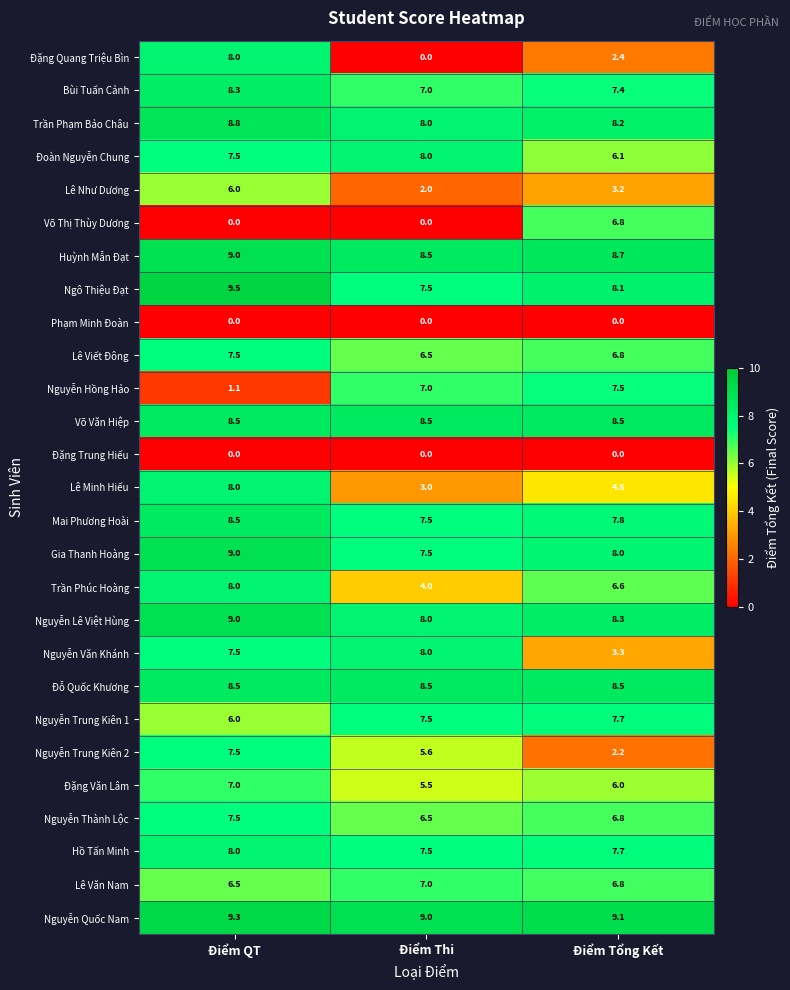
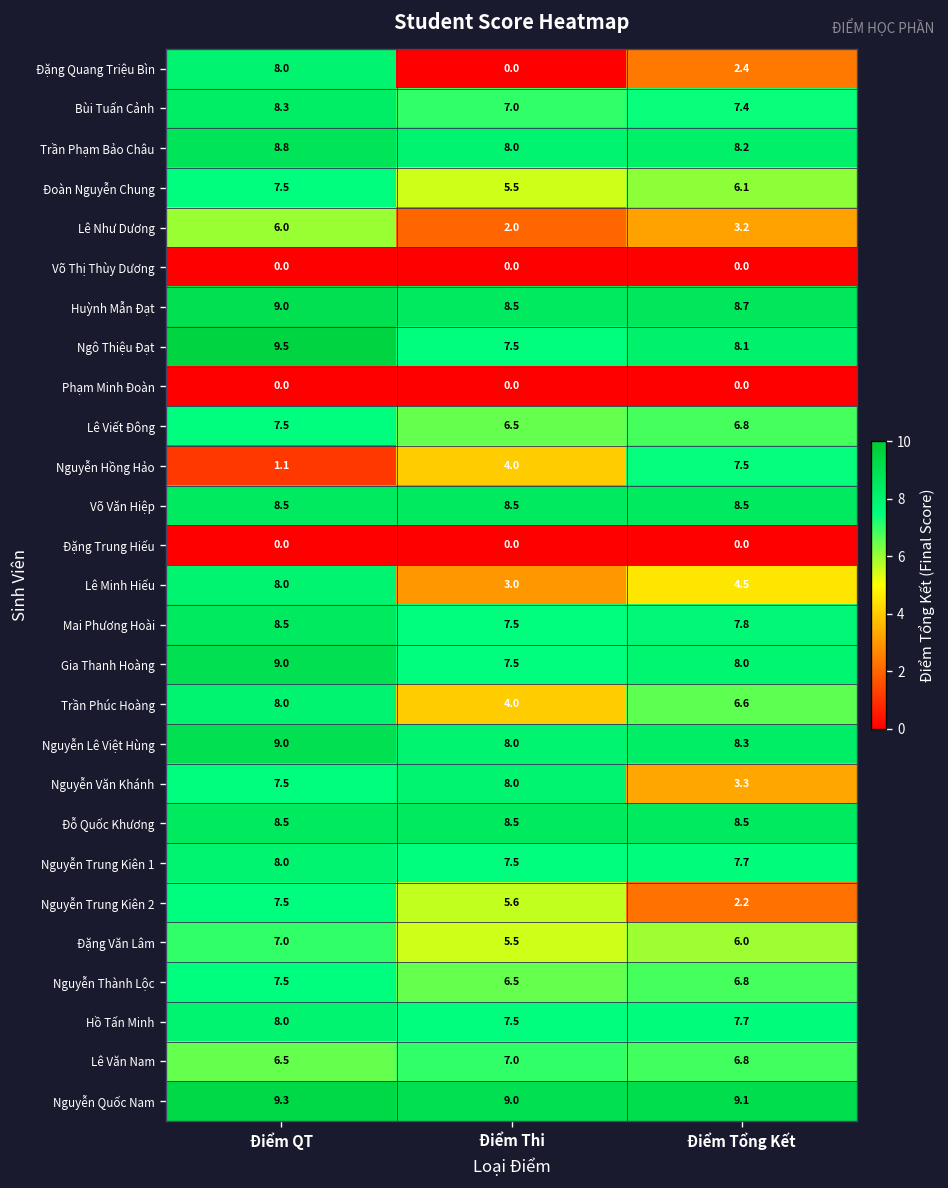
Đoàn Nguyễn Chung, Điểm Thi: 8.0 -> 5.5
Võ Thị Thùy Dương, Điểm Tổng Kết: 6.8 -> 0.0
Nguyễn Hồng Hảo, Điểm Thi: 7.0 -> 4.0
Nguyễn Trung Kiên 1, Điểm QT: 6.0 -> 8.0
